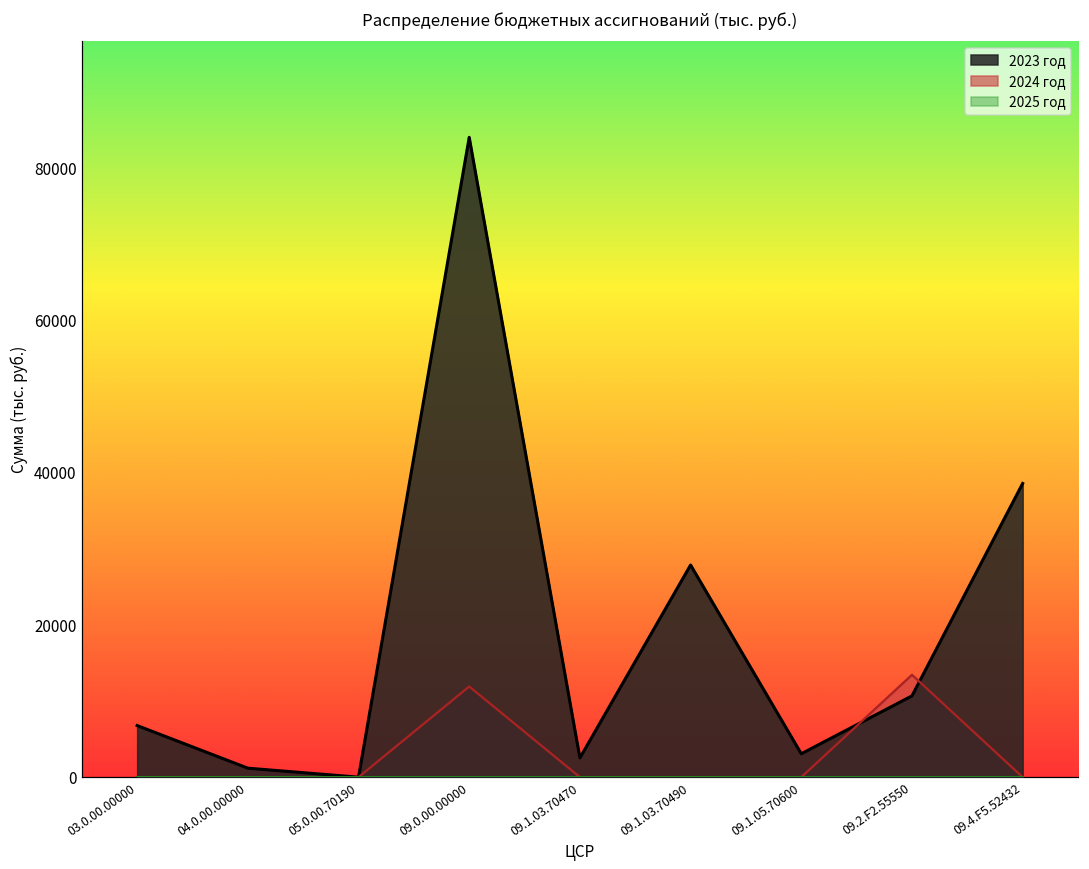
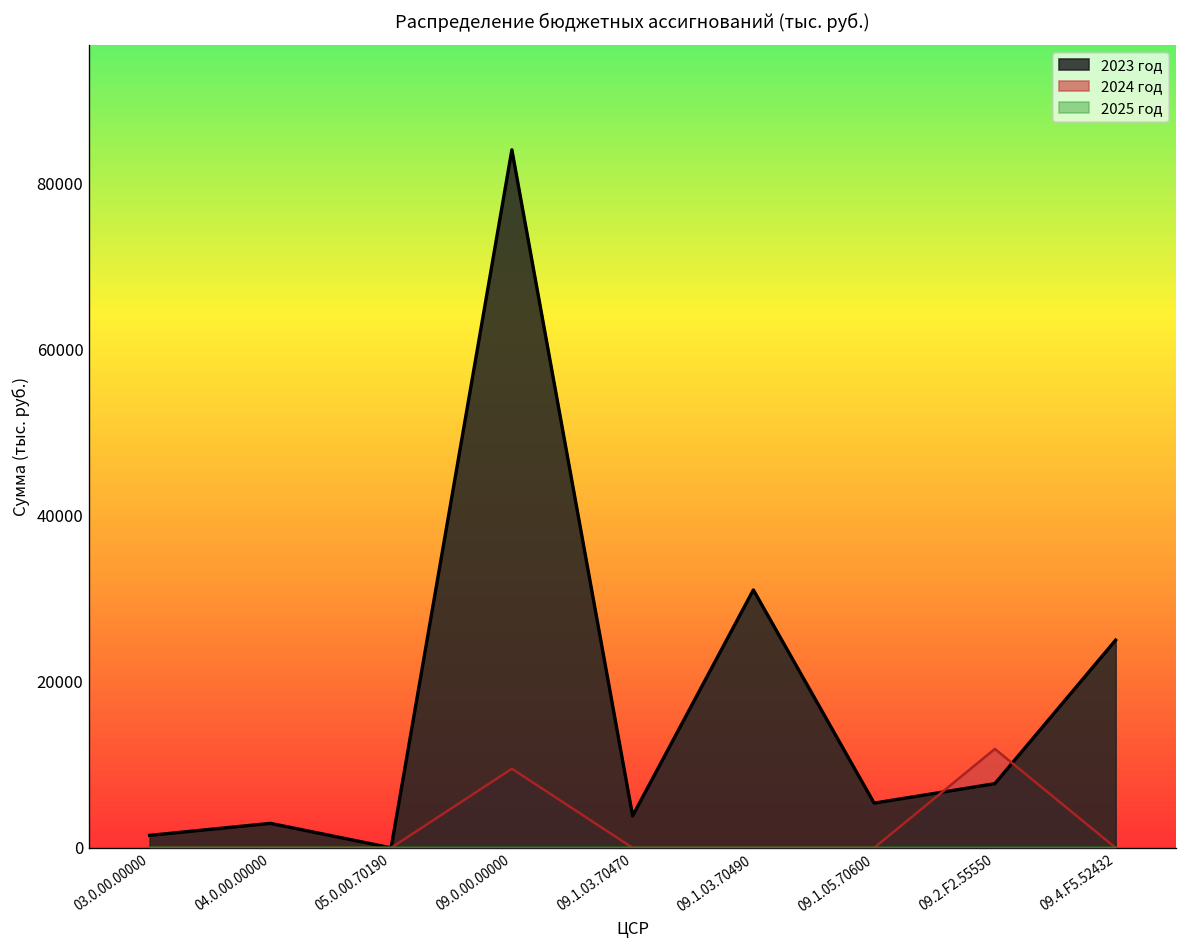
2023 год, 03.0.00.00000: 7000 -> 2000
2023 год, 04.0.00.00000: 1000 -> 3000
2024 год, 09.0.00.00000: 12000 -> 10000
2023 год, 09.1.03.70470: 3000 -> 4000
2023 год, 09.1.03.70490: 28000 -> 31000
2023 год, 09.1.05.70600: 3000 -> 5000
2023 год, 09.2.F2.55550: 11000 -> 8000
2024 год, 09.2.F2.55550: 13000 -> 12000
2023 год, 09.4.F5.52432: 39000 -> 25000
